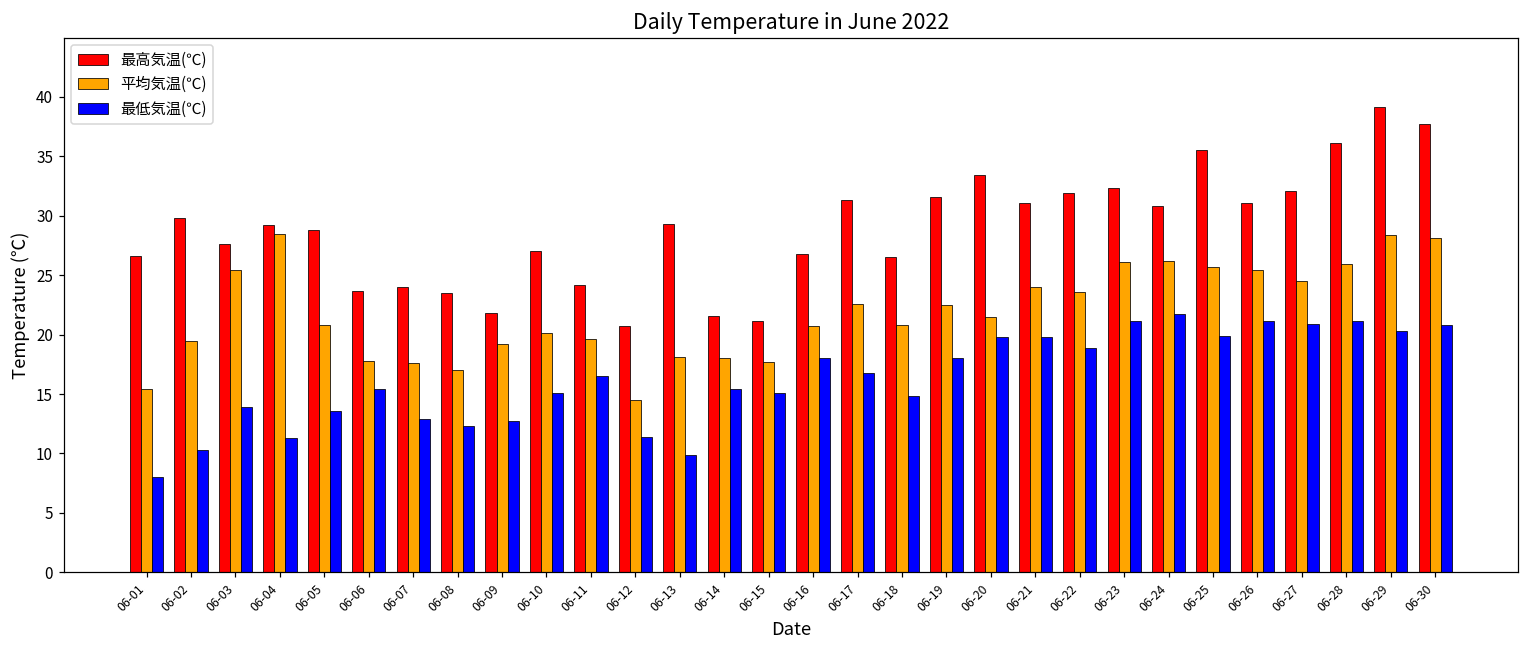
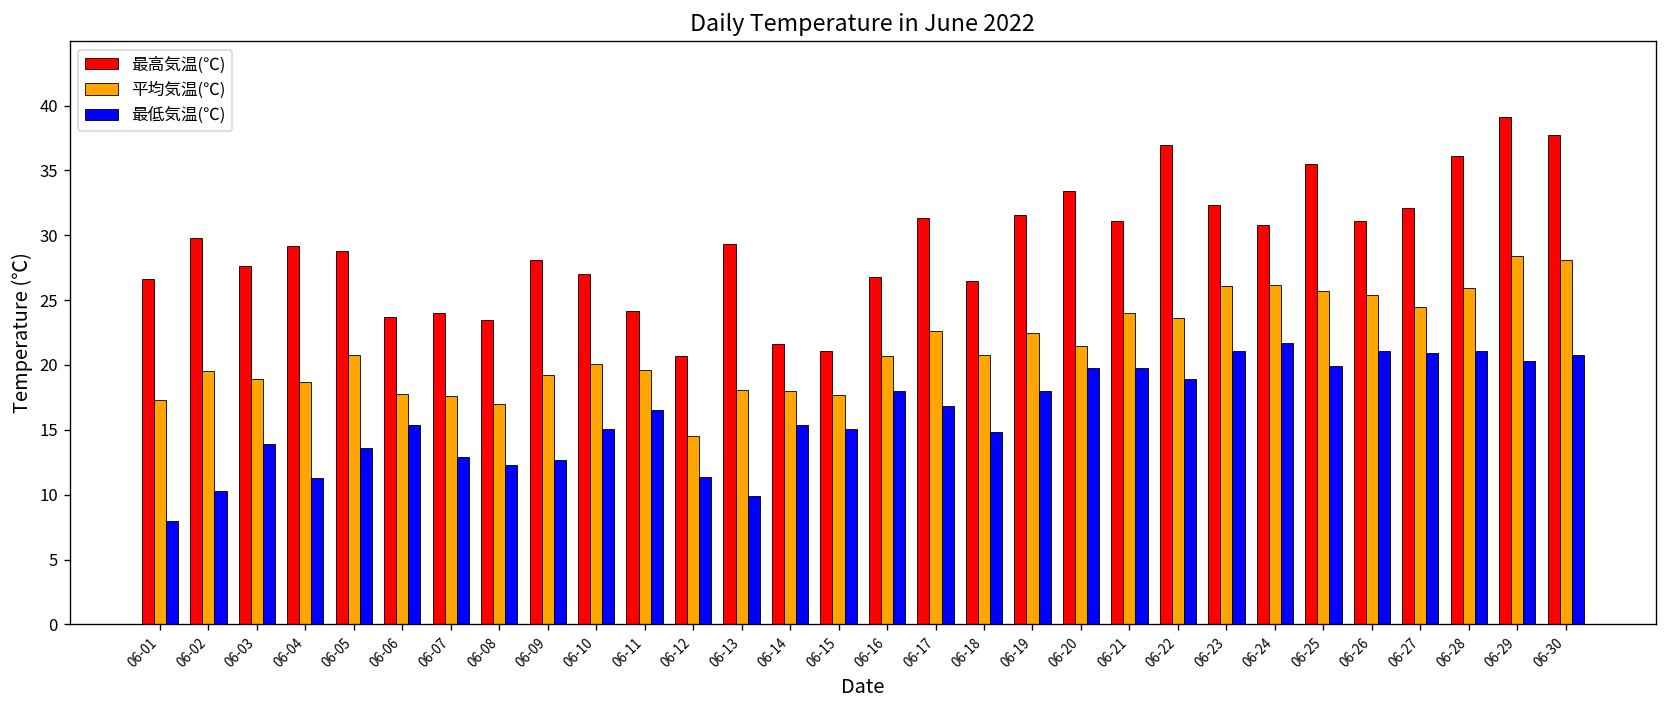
平均気温(℃), 06-01: 15.4 -> 17.3
平均気温(℃), 06-03: 25.4 -> 18.9
平均気温(℃), 06-04: 28.5 -> 18.7
最高気温(℃), 06-09: 21.8 -> 28.1
最高気温(℃), 06-22: 31.9 -> 37.0
